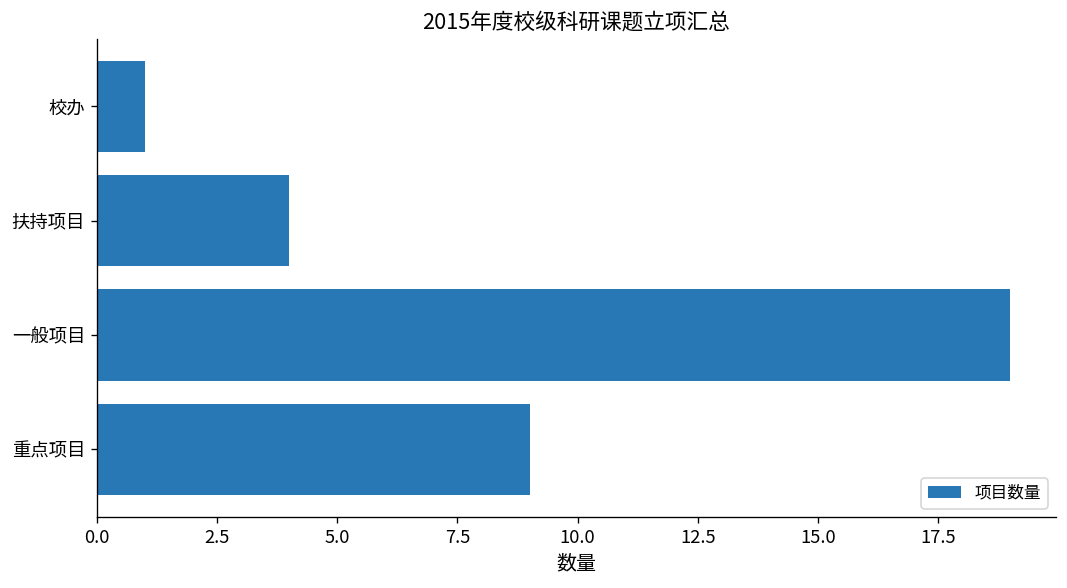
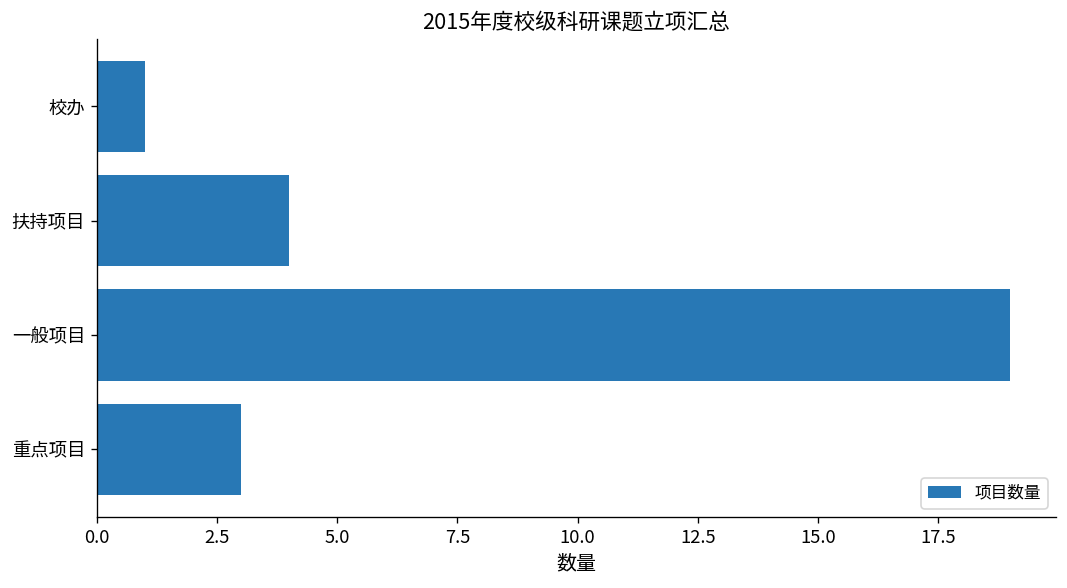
重点项目: 9 -> 3
